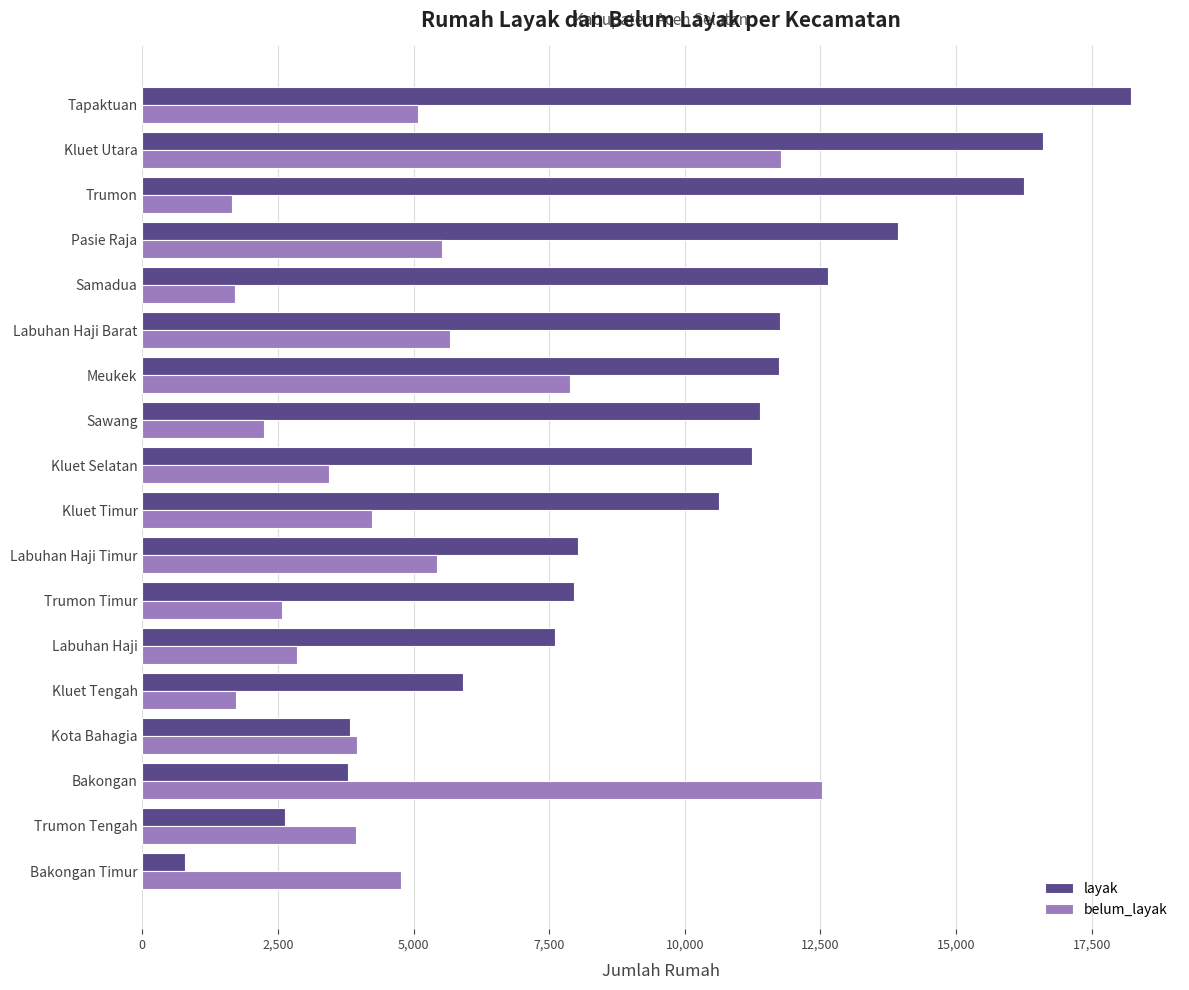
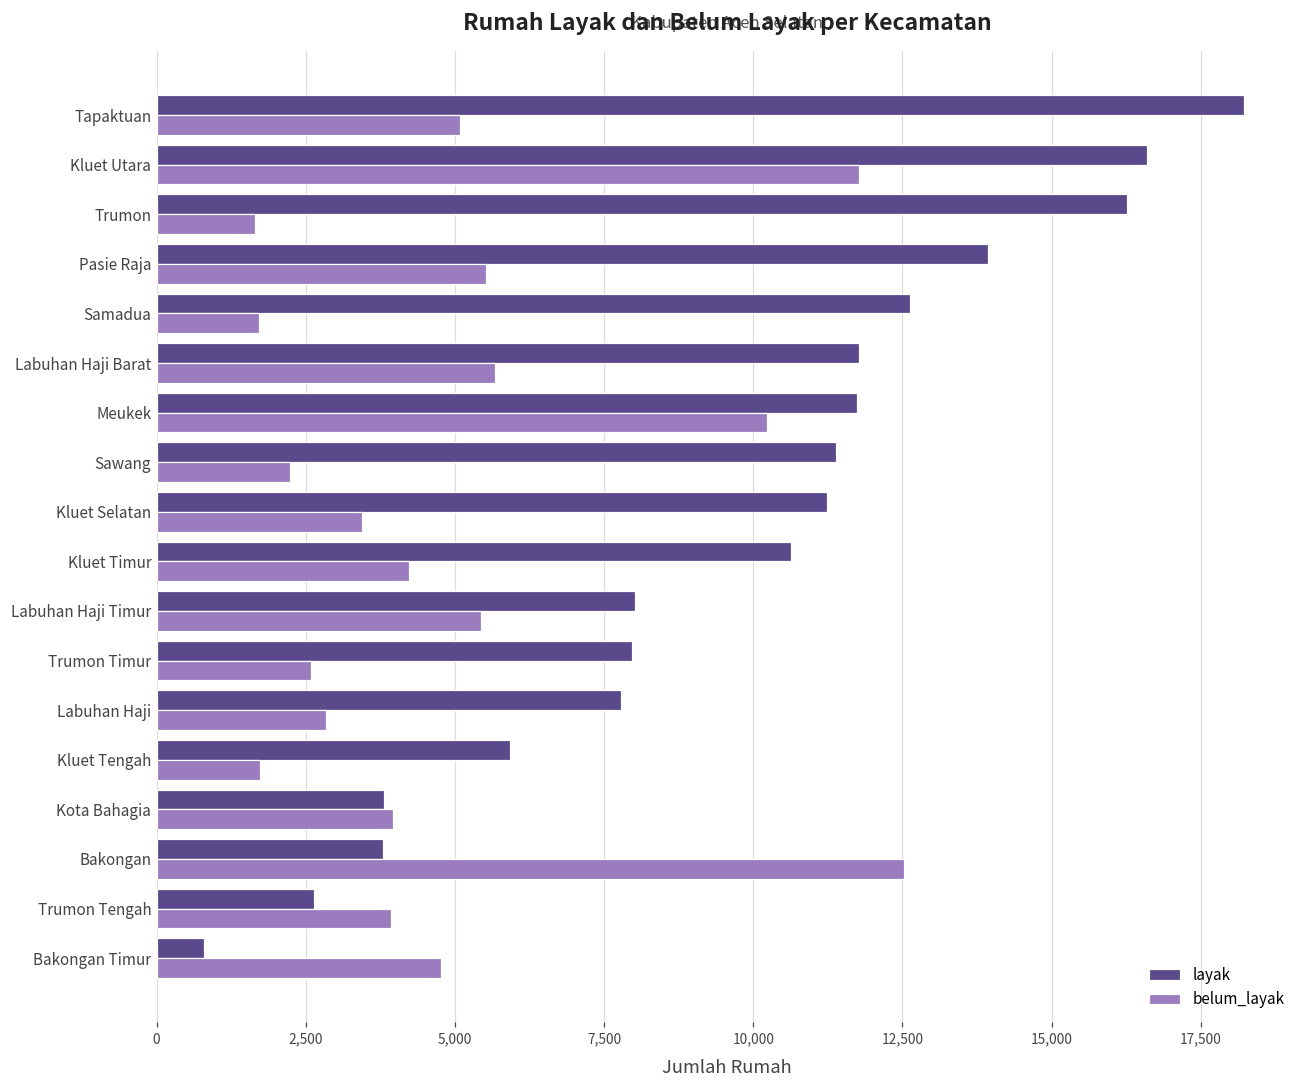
belum_layak, Meukek: 7,900 -> 10,200
layak, Labuhan Haji: 7,600 -> 7,800
